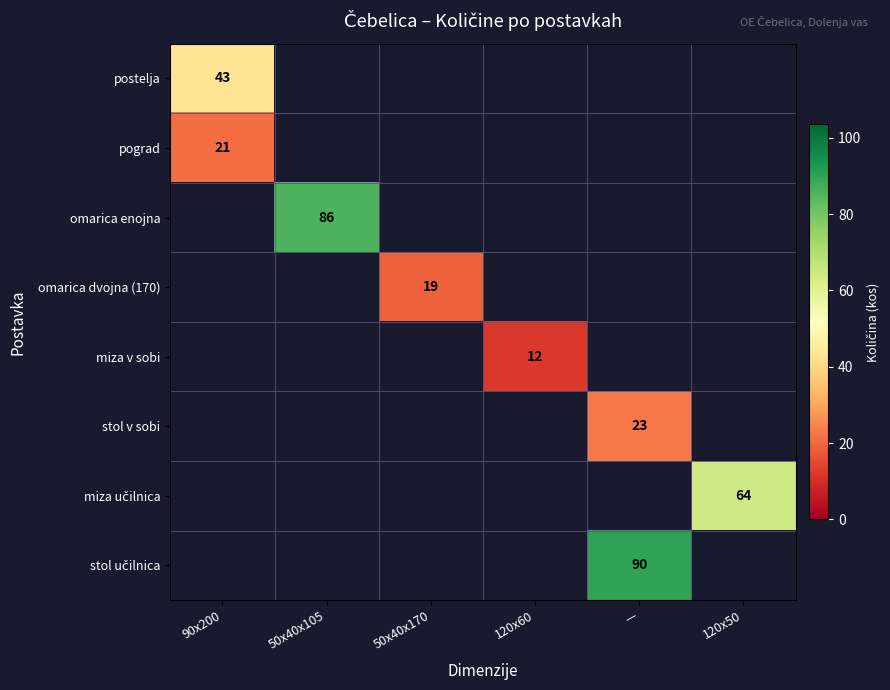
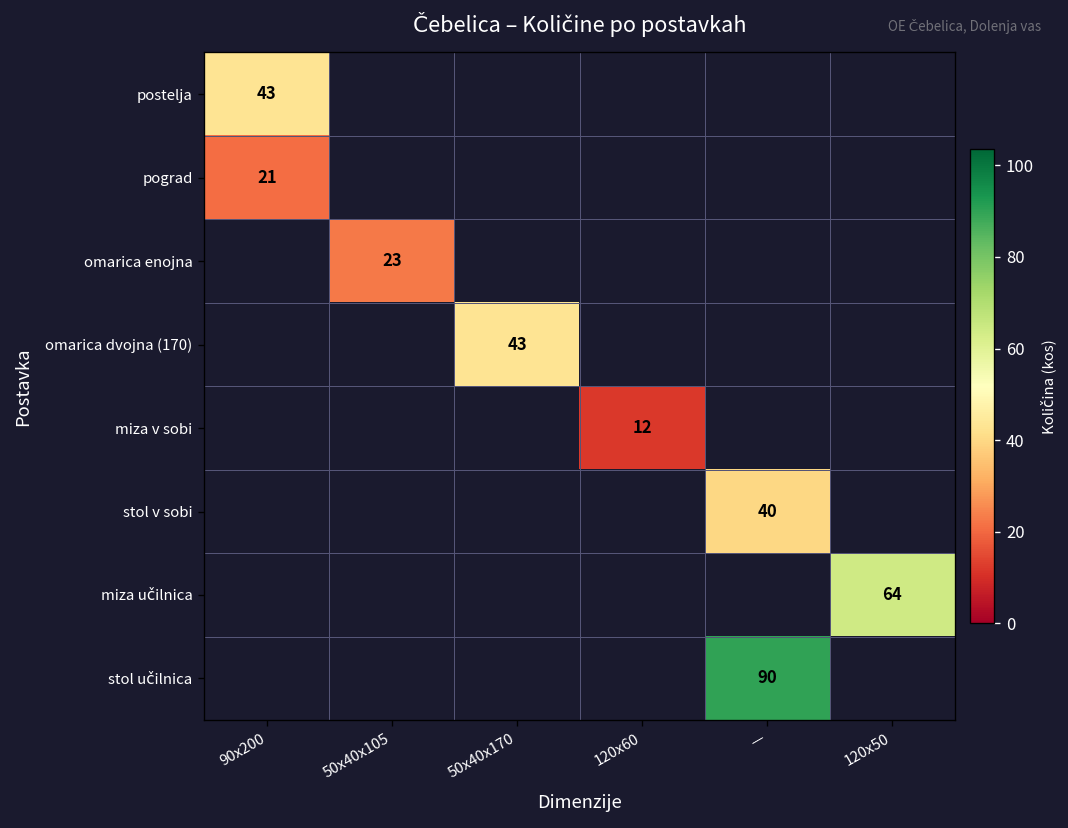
omarica enojna, 50x40x105: 86 -> 23
omarica dvojna (170), 50x40x170: 19 -> 43
stol v sobi, —: 23 -> 40
